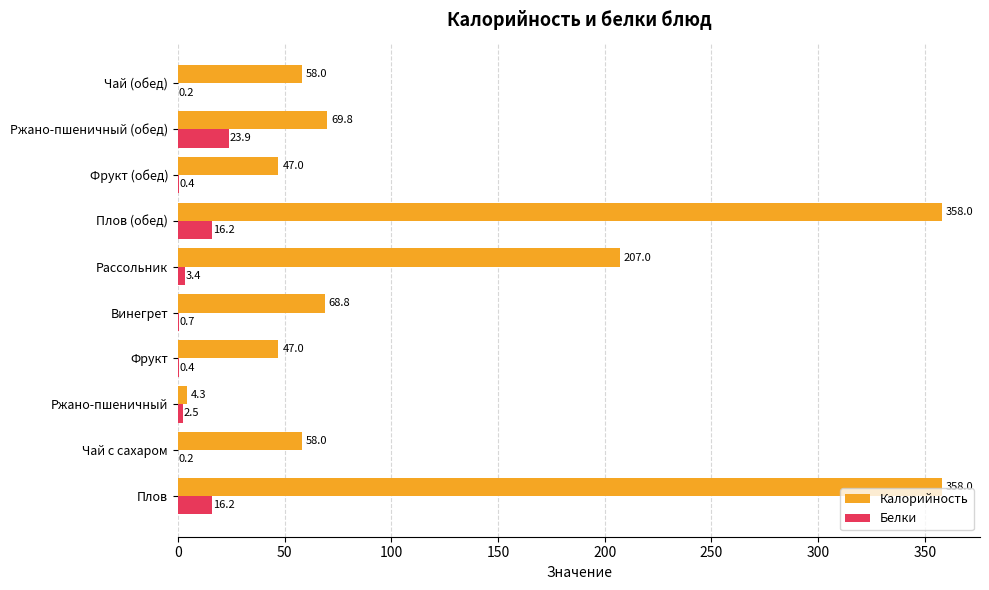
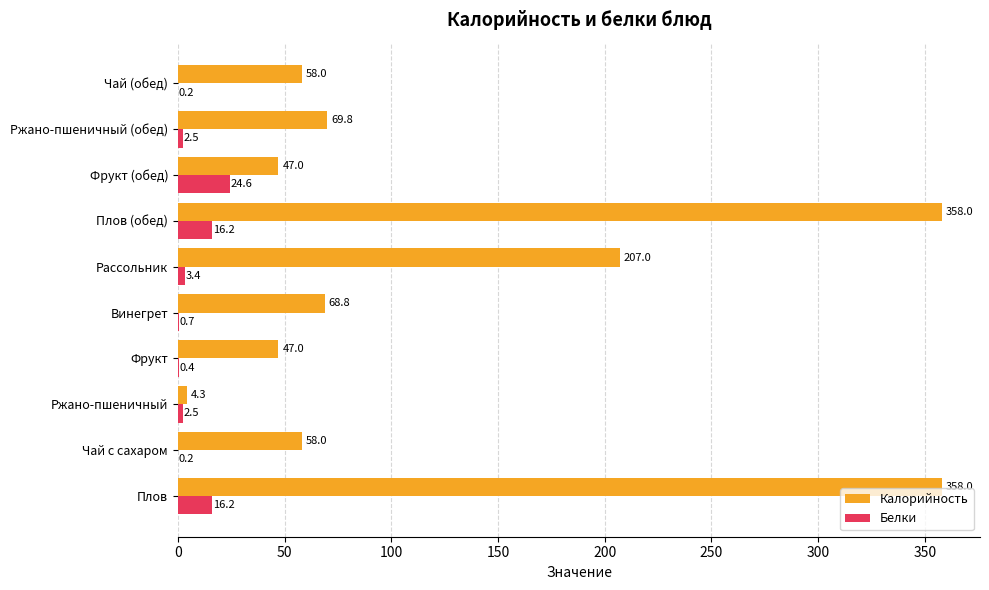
Белки, Ржано-пшеничный (обед): 23.9 -> 2.5
Белки, Фрукт (обед): 0.4 -> 24.6
